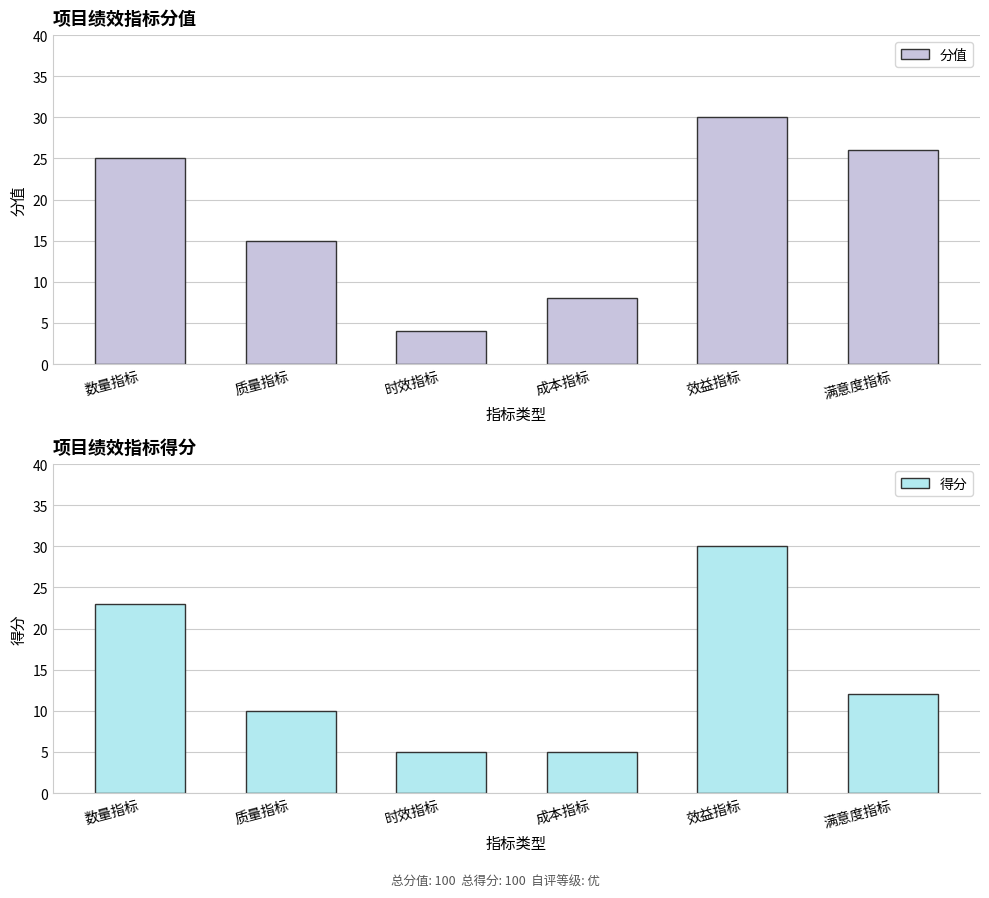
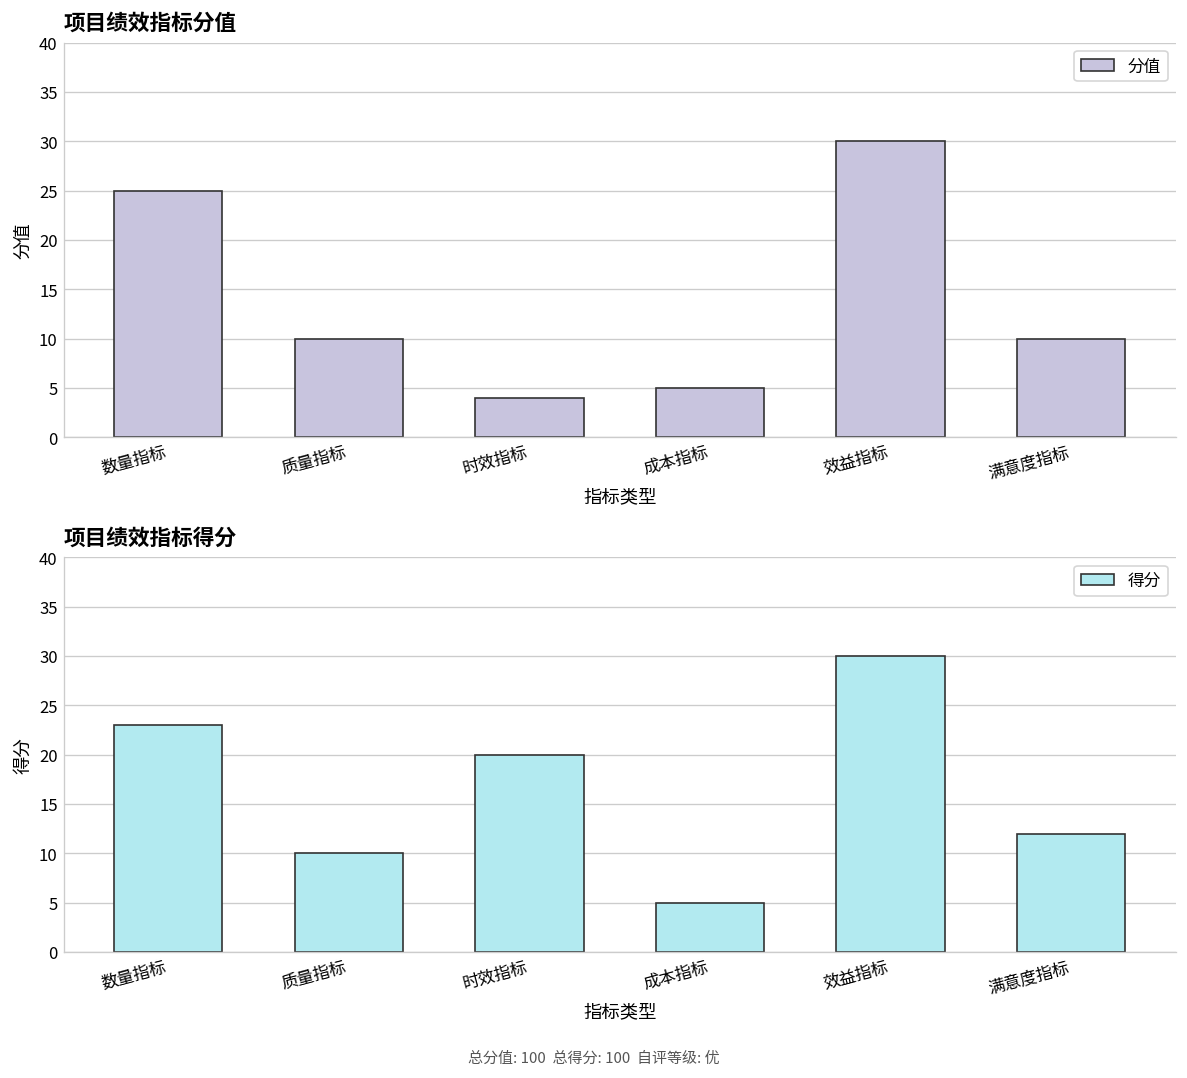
项目绩效指标分值, 质量指标: 15 -> 10
项目绩效指标分值, 成本指标: 8 -> 5
项目绩效指标分值, 满意度指标: 26 -> 10
项目绩效指标得分, 时效指标: 5 -> 20
